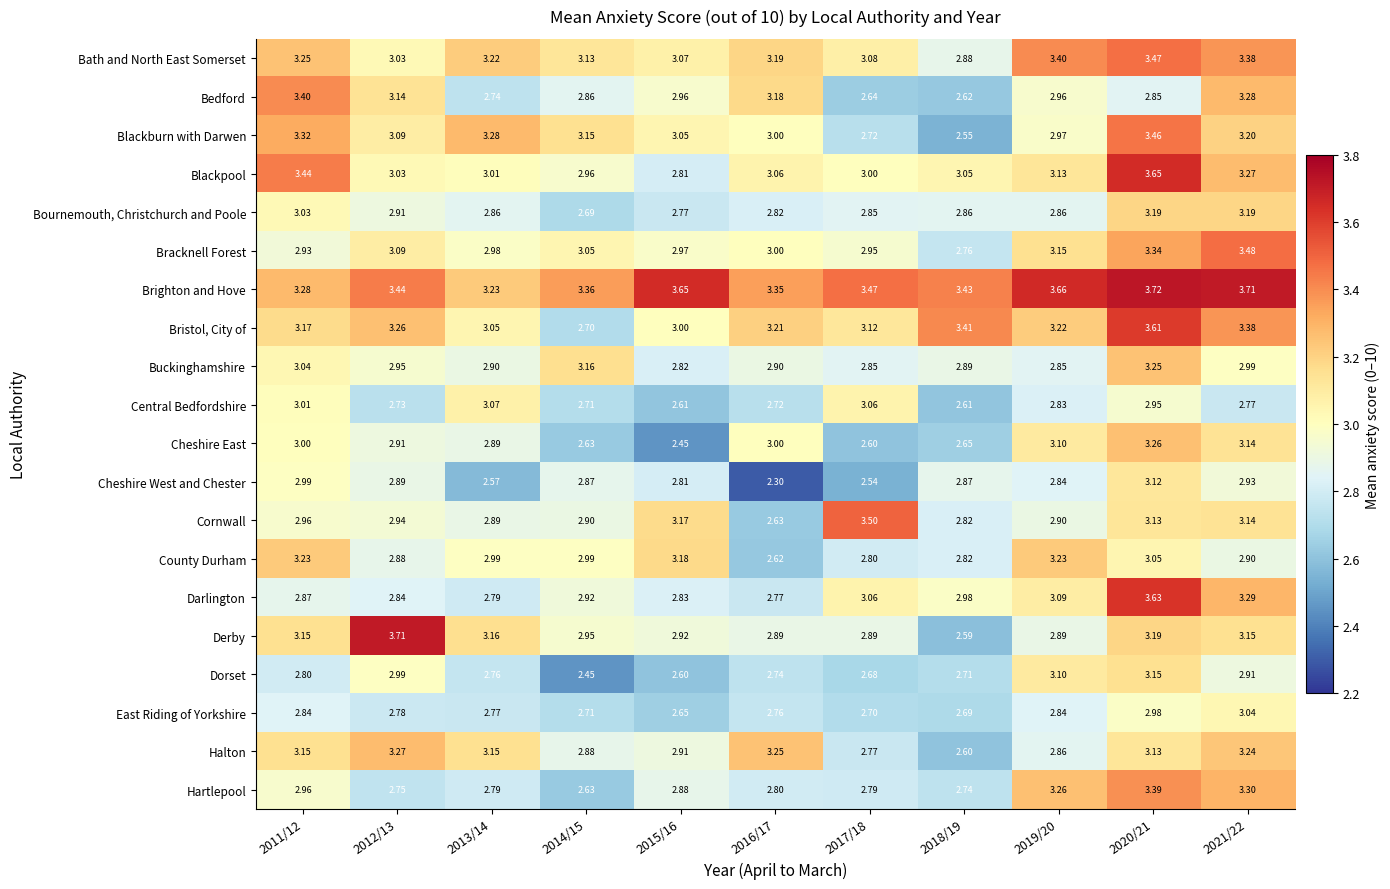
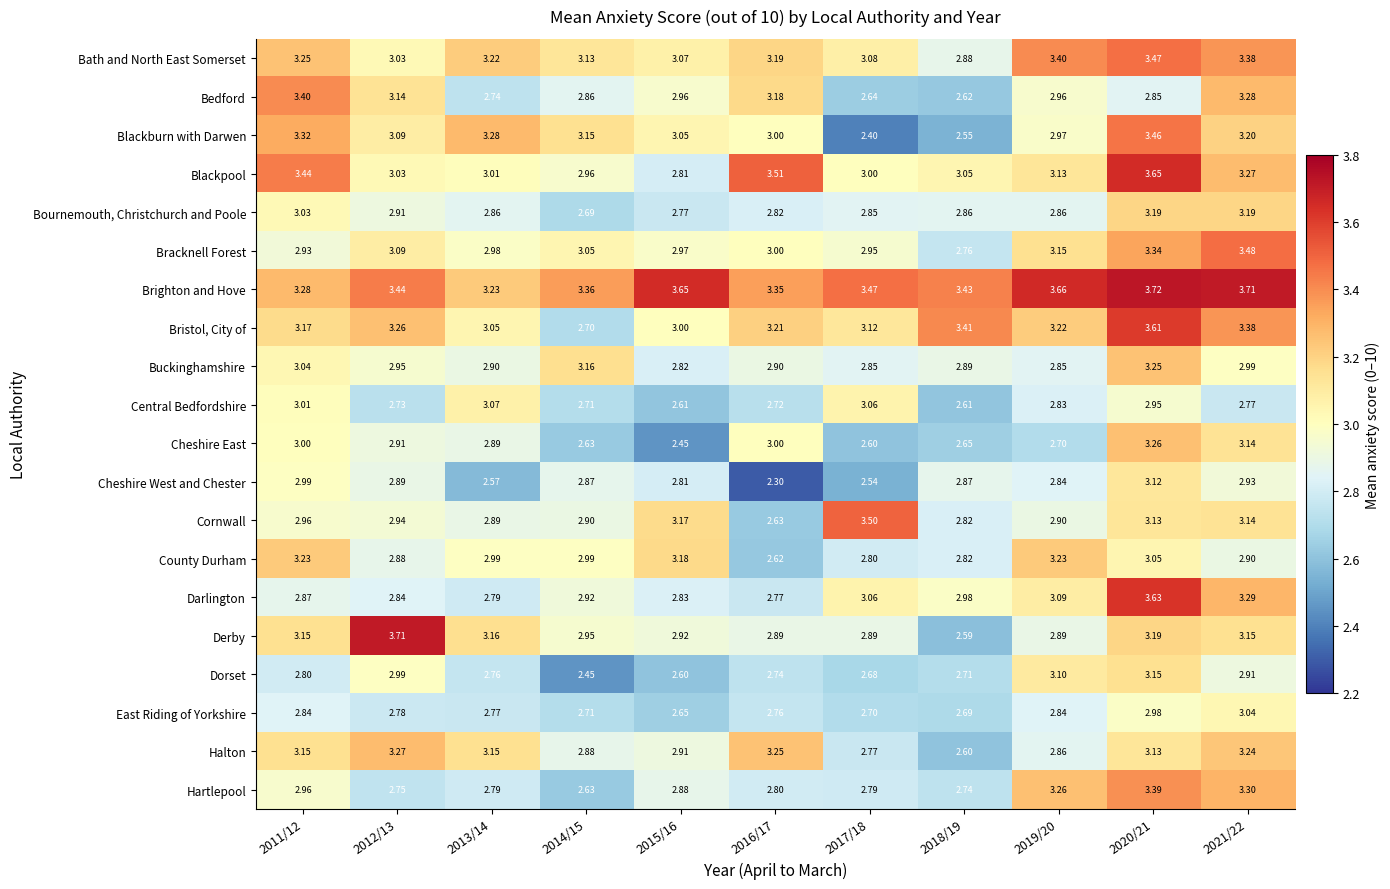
Blackburn with Darwen, 2017/18: 2.72 -> 2.40
Blackpool, 2016/17: 3.06 -> 3.51
Cheshire East, 2019/20: 3.10 -> 2.70
